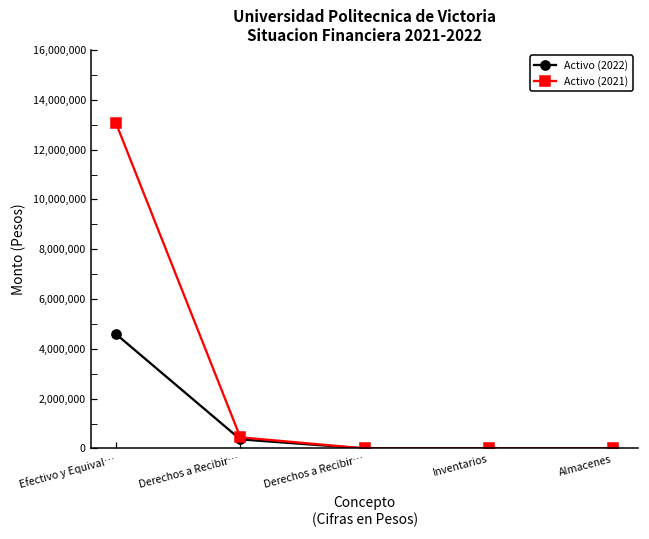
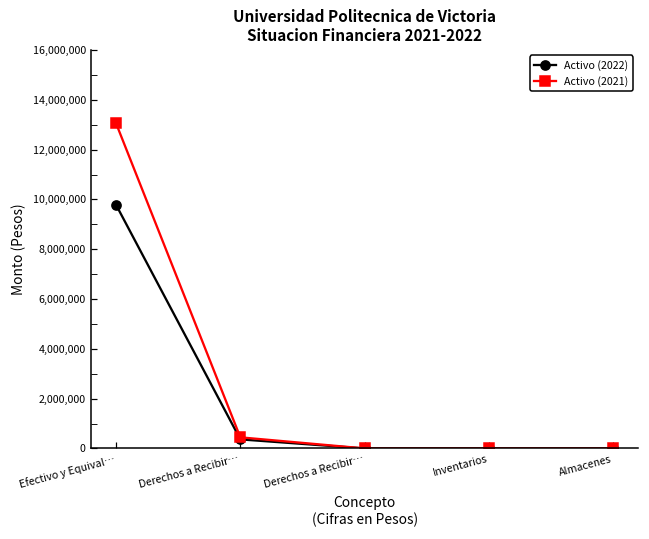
Activo (2022), Efectivo y Equival…: 4,600,000 -> 9,800,000
